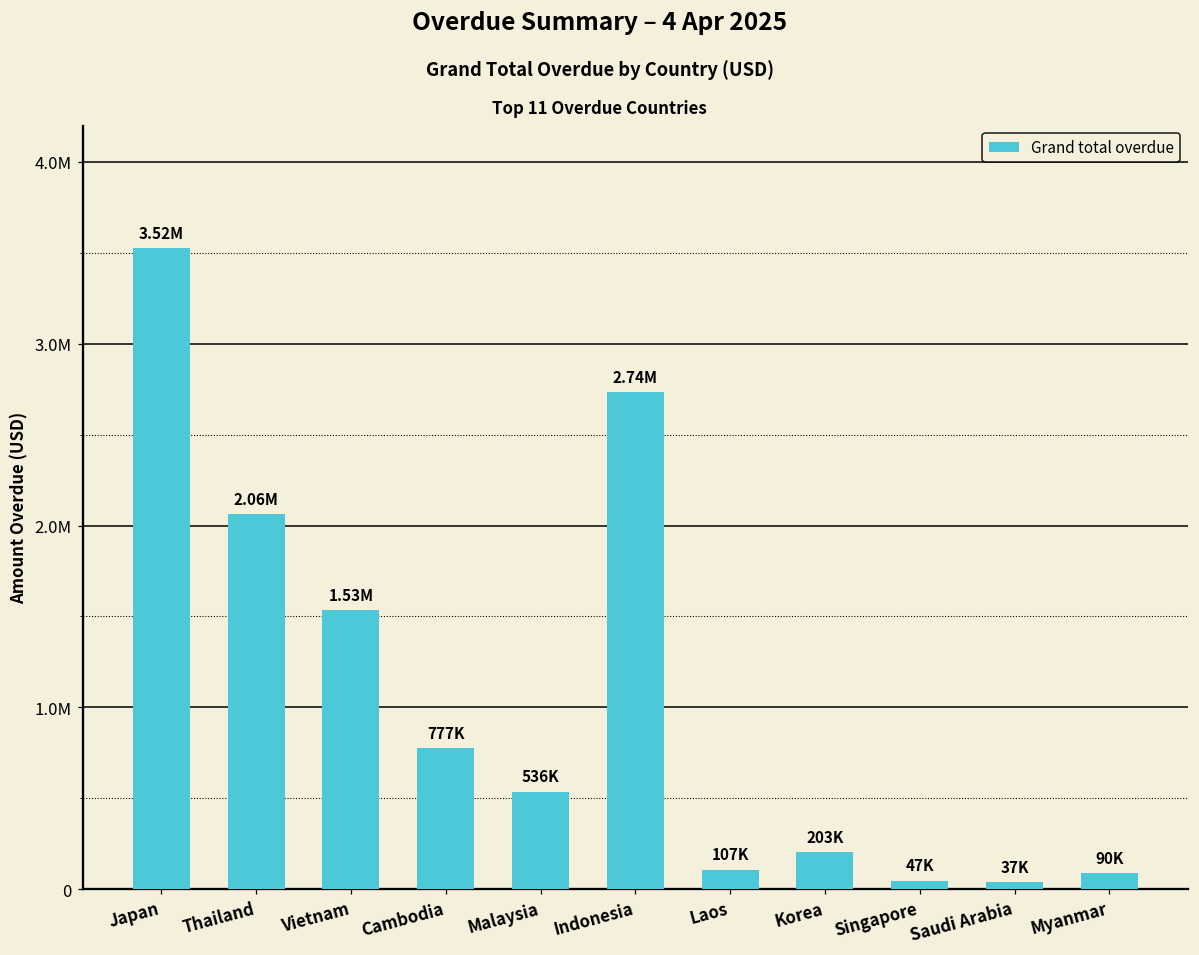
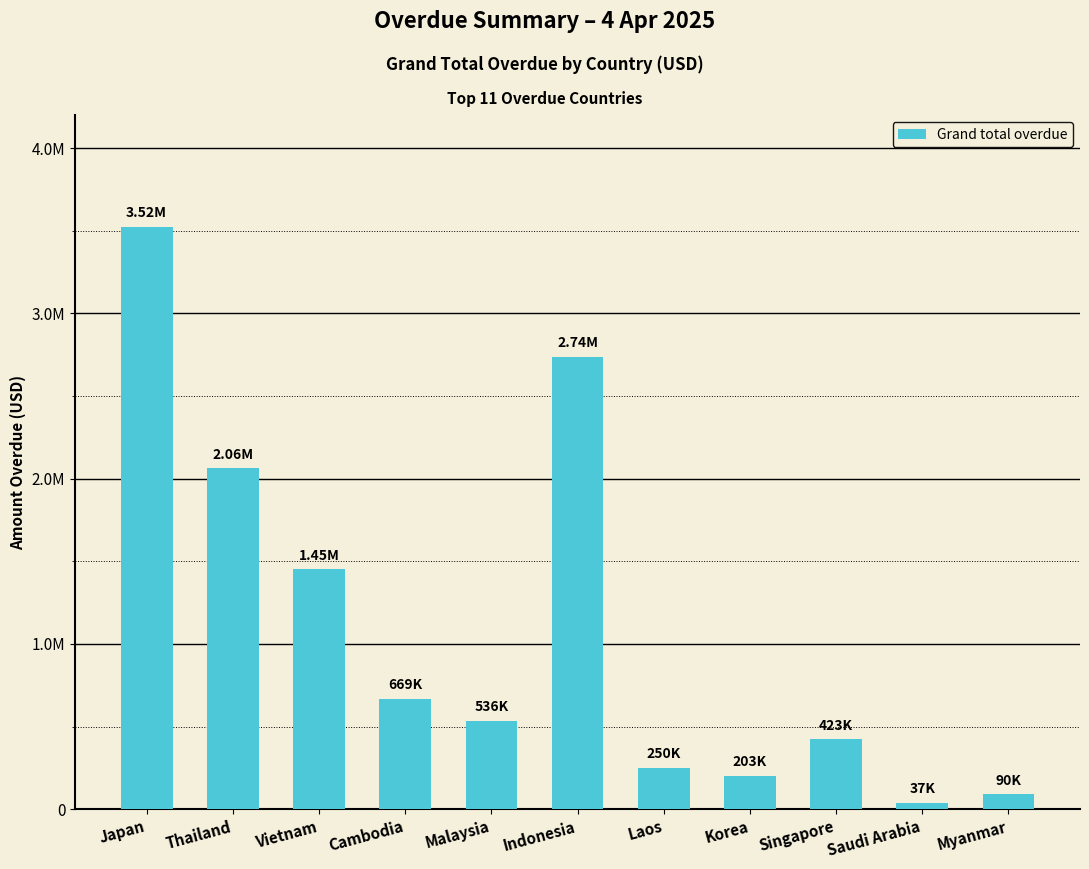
Vietnam: 1.53M -> 1.45M
Cambodia: 777K -> 669K
Laos: 107K -> 250K
Singapore: 47K -> 423K
